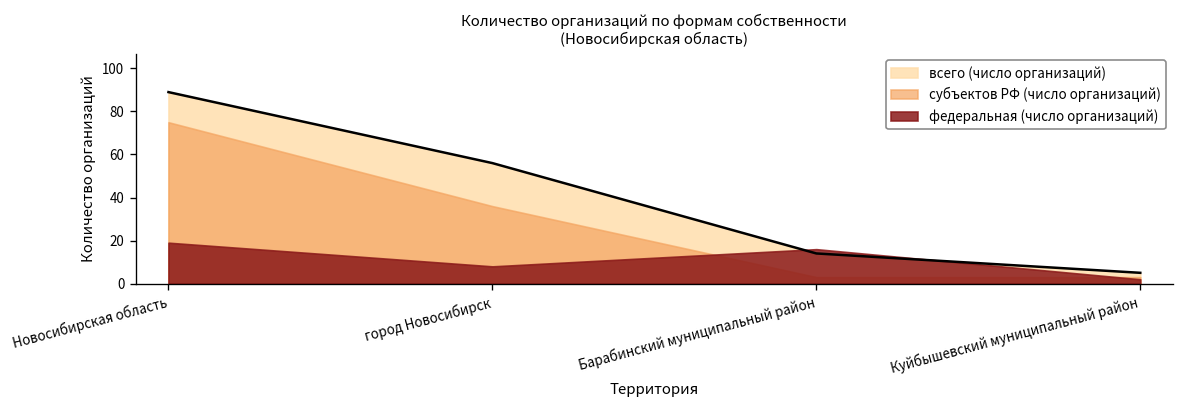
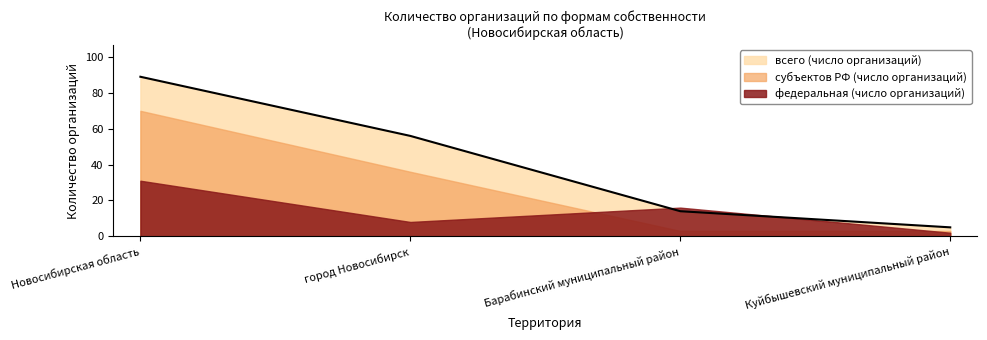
субъектов РФ (число организаций), Новосибирская область: 75 -> 70
федеральная (число организаций), Новосибирская область: 19 -> 31
